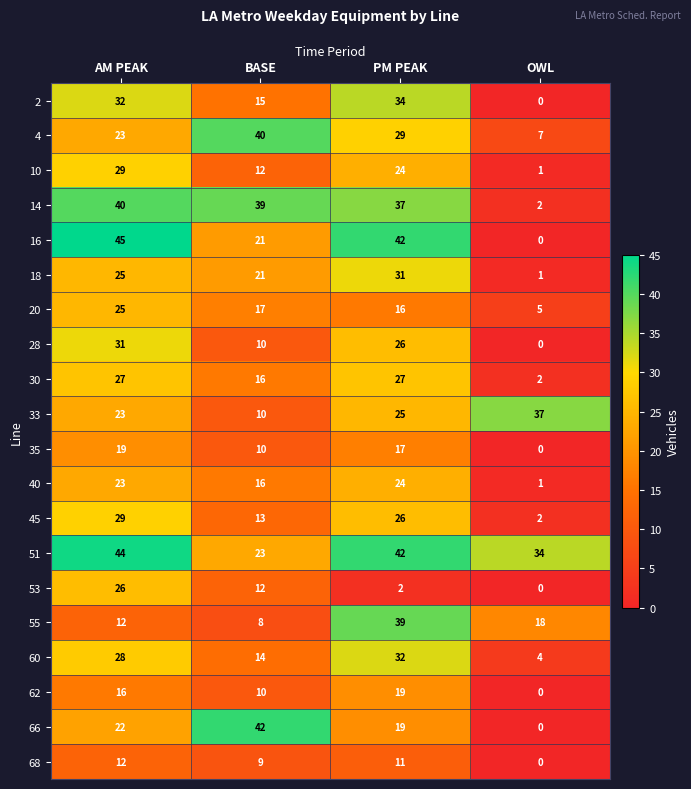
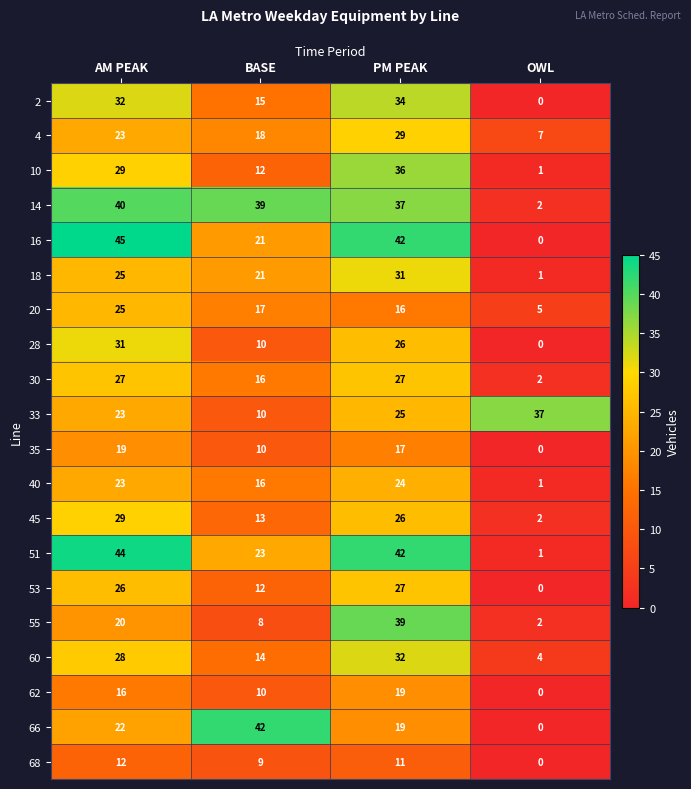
4, BASE: 40 -> 18
10, PM PEAK: 24 -> 36
51, OWL: 34 -> 1
53, PM PEAK: 2 -> 27
55, AM PEAK: 12 -> 20
55, OWL: 18 -> 2
